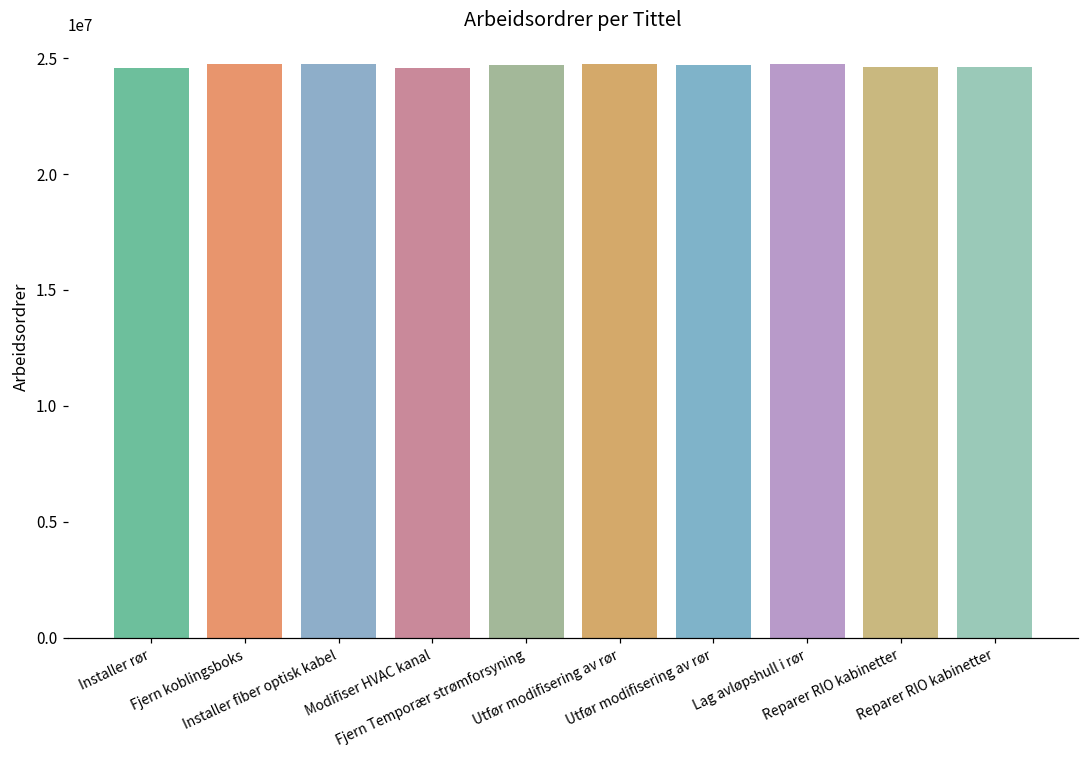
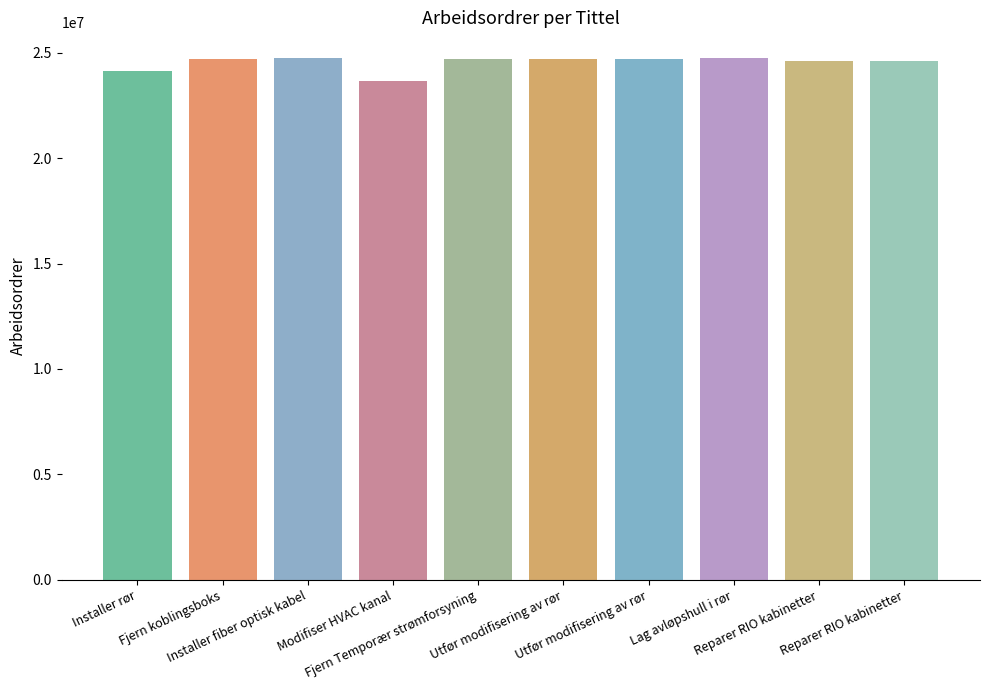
Installer rør: 24600000 -> 24100000
Modifiser HVAC kanal: 24600000 -> 23700000
